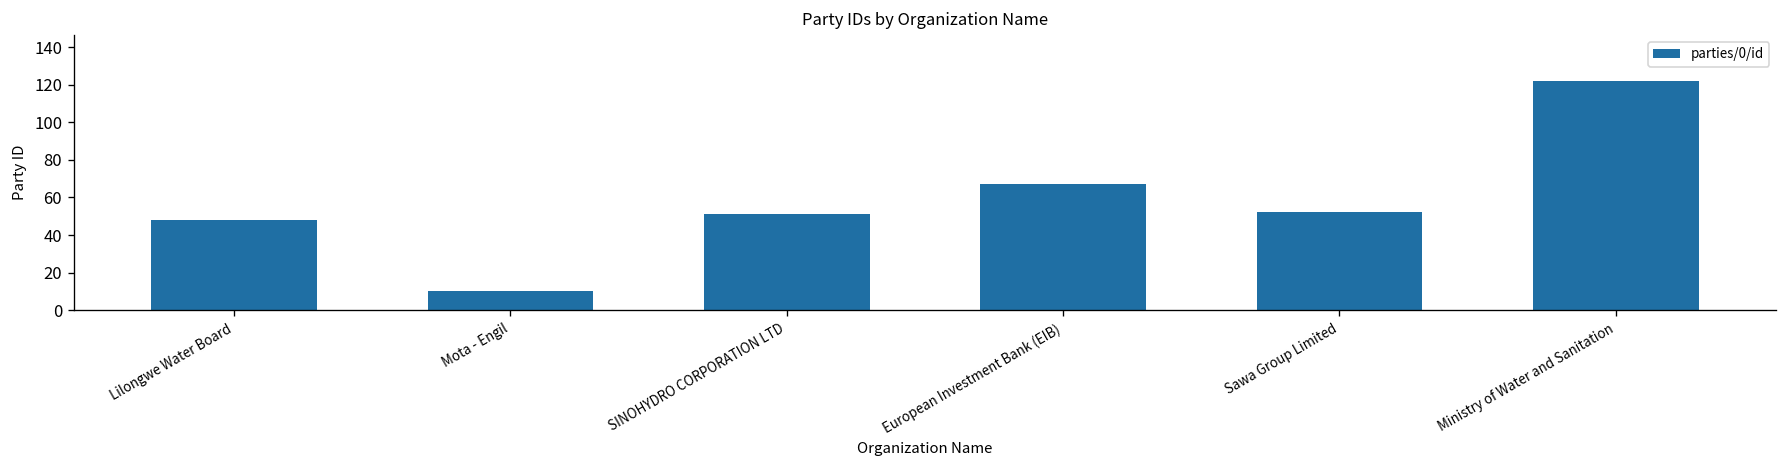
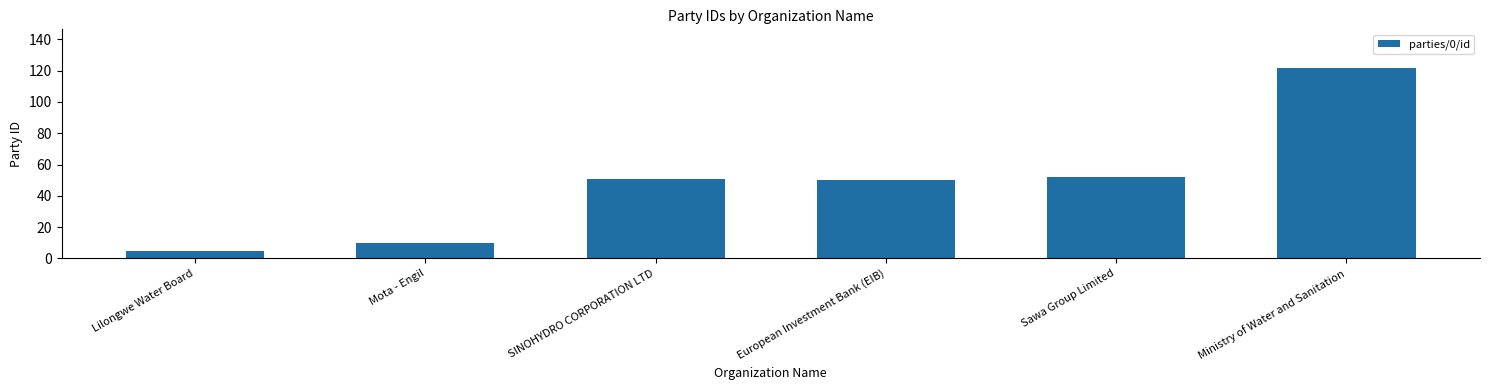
Lilongwe Water Board: 48 -> 5
European Investment Bank (EIB): 67 -> 50
